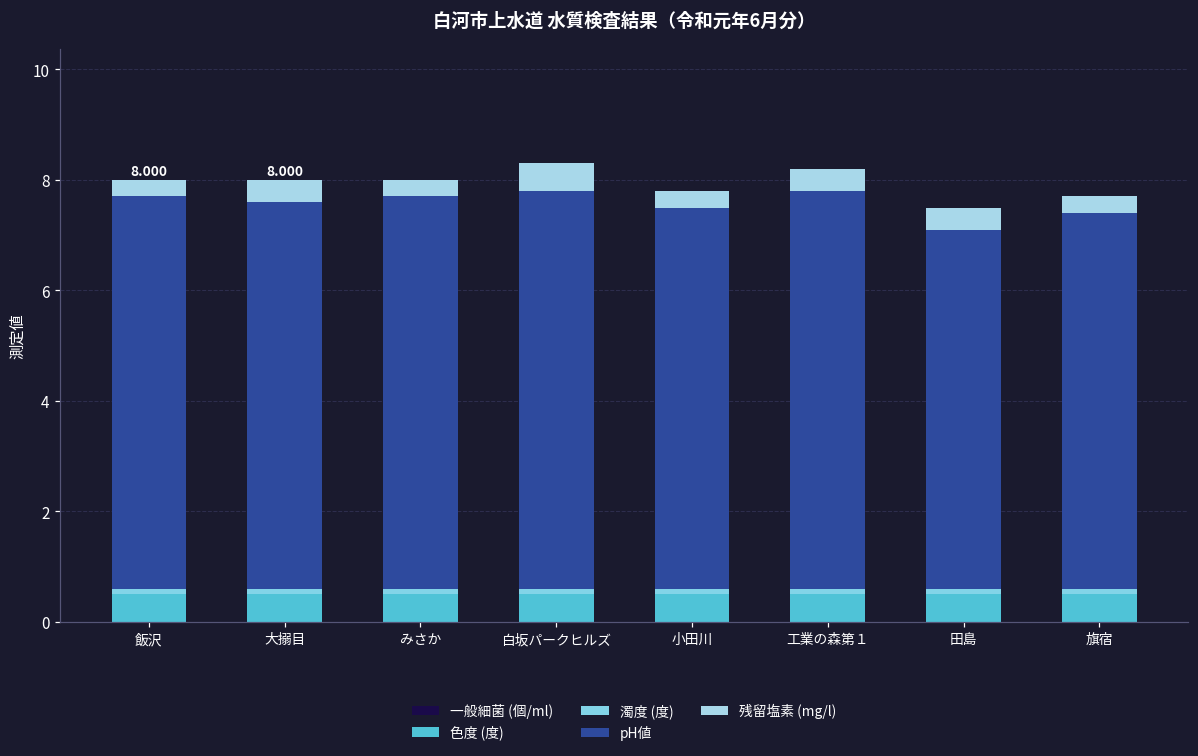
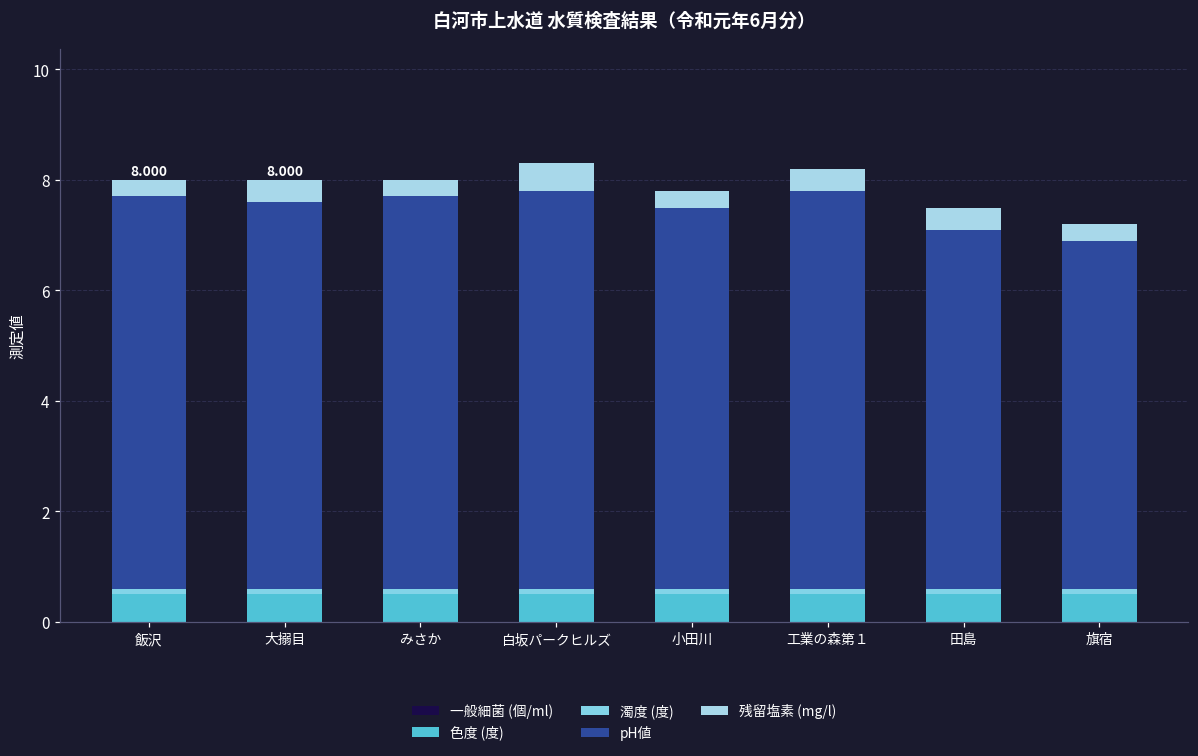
pH値, 旗宿: 6.8 -> 6.3
